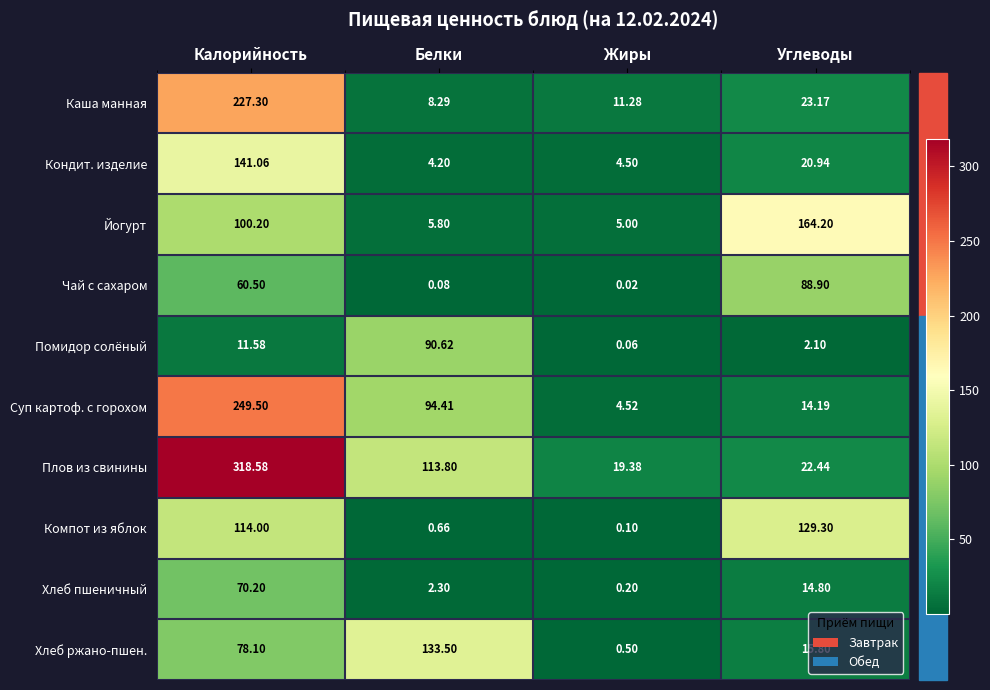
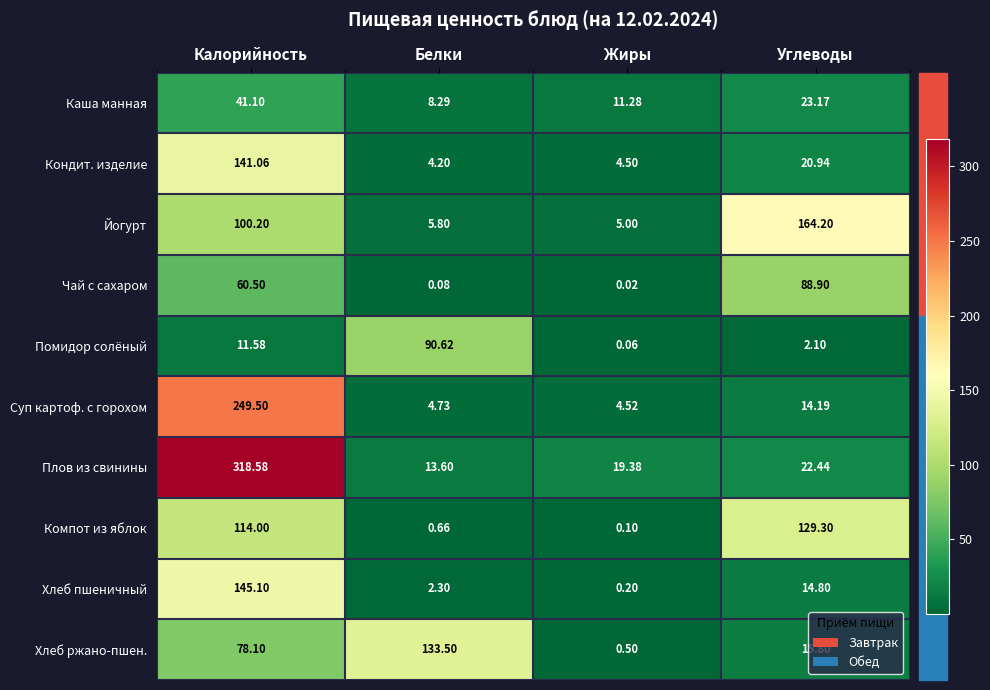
Каша манная, Калорийность: 227.30 -> 41.10
Суп картоф. с горохом, Белки: 94.41 -> 4.73
Плов из свинины, Белки: 113.80 -> 13.60
Хлеб пшеничный, Калорийность: 70.20 -> 145.10
